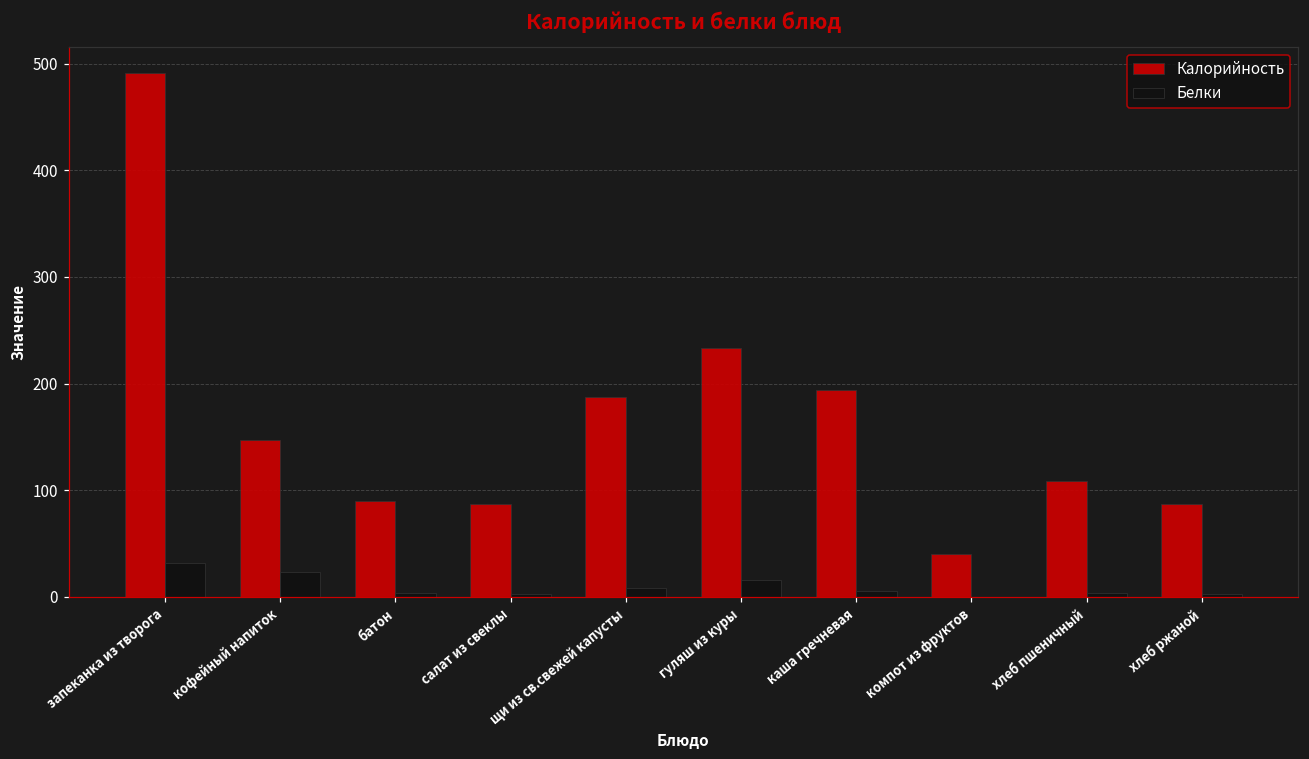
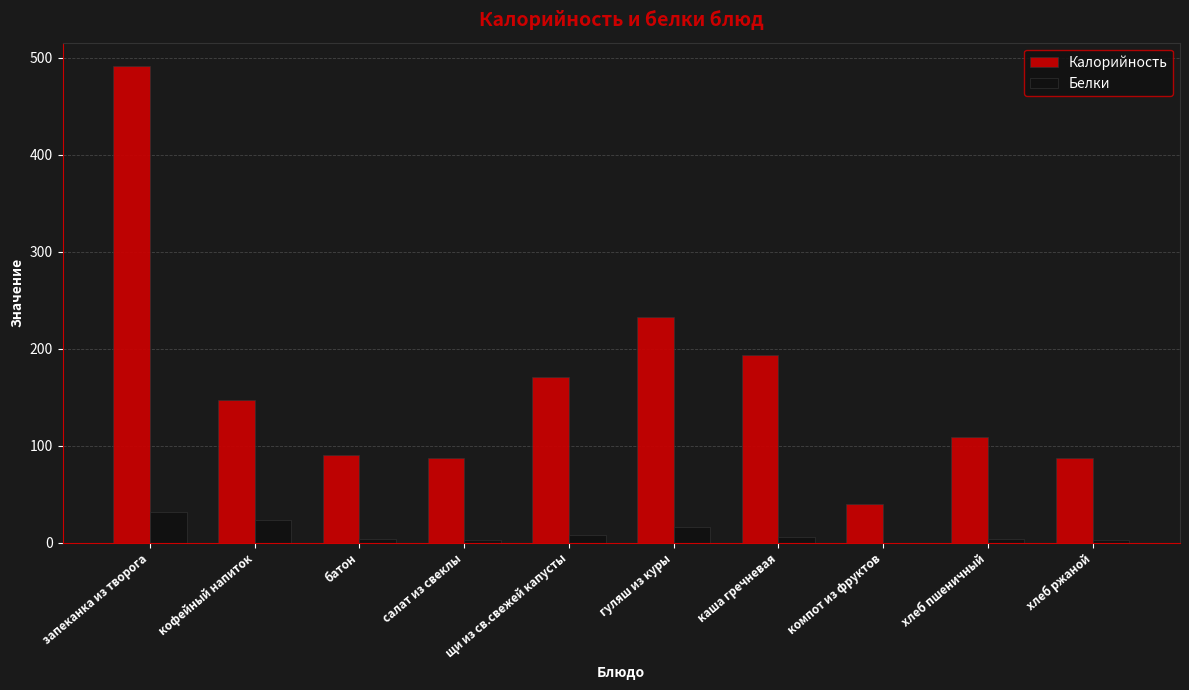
Калорийность, щи из св.свежей капусты: 190 -> 170
